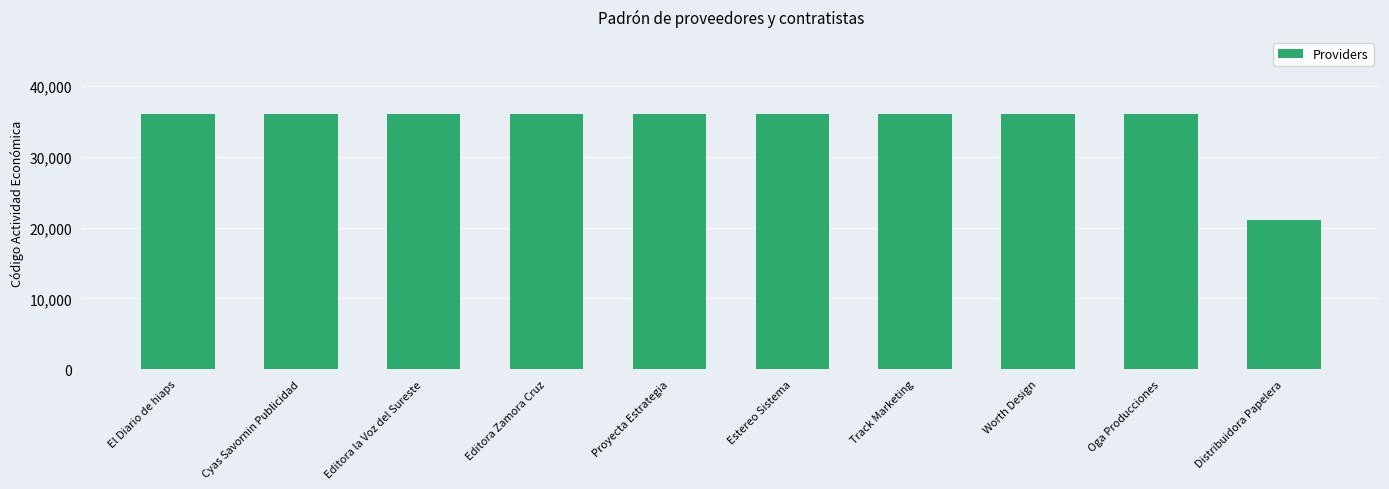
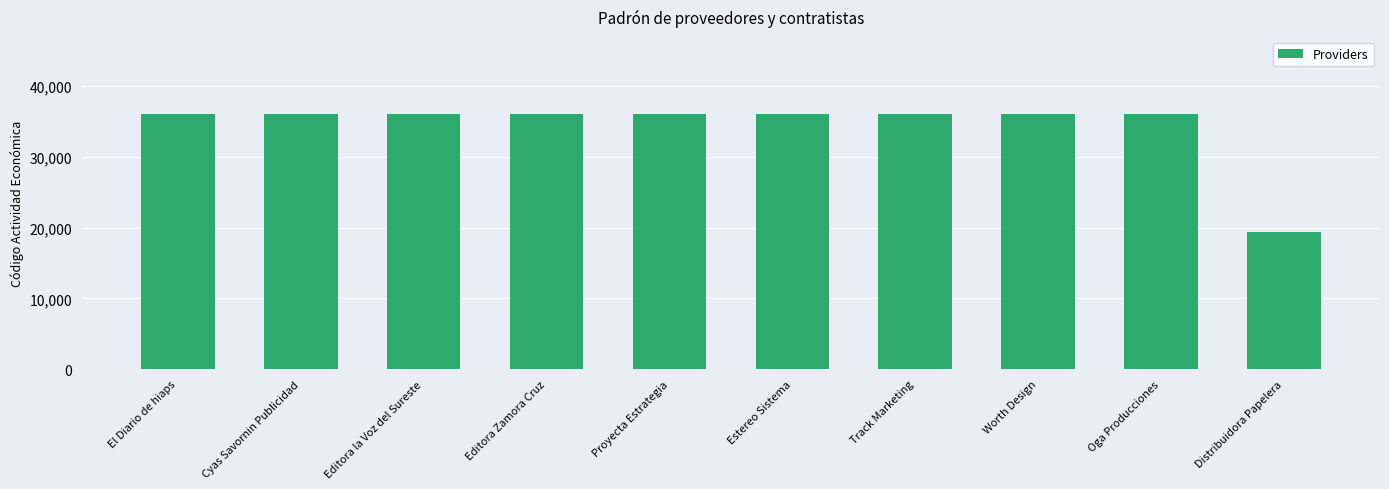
Distribuidora Papelera: 21,000 -> 19,000
